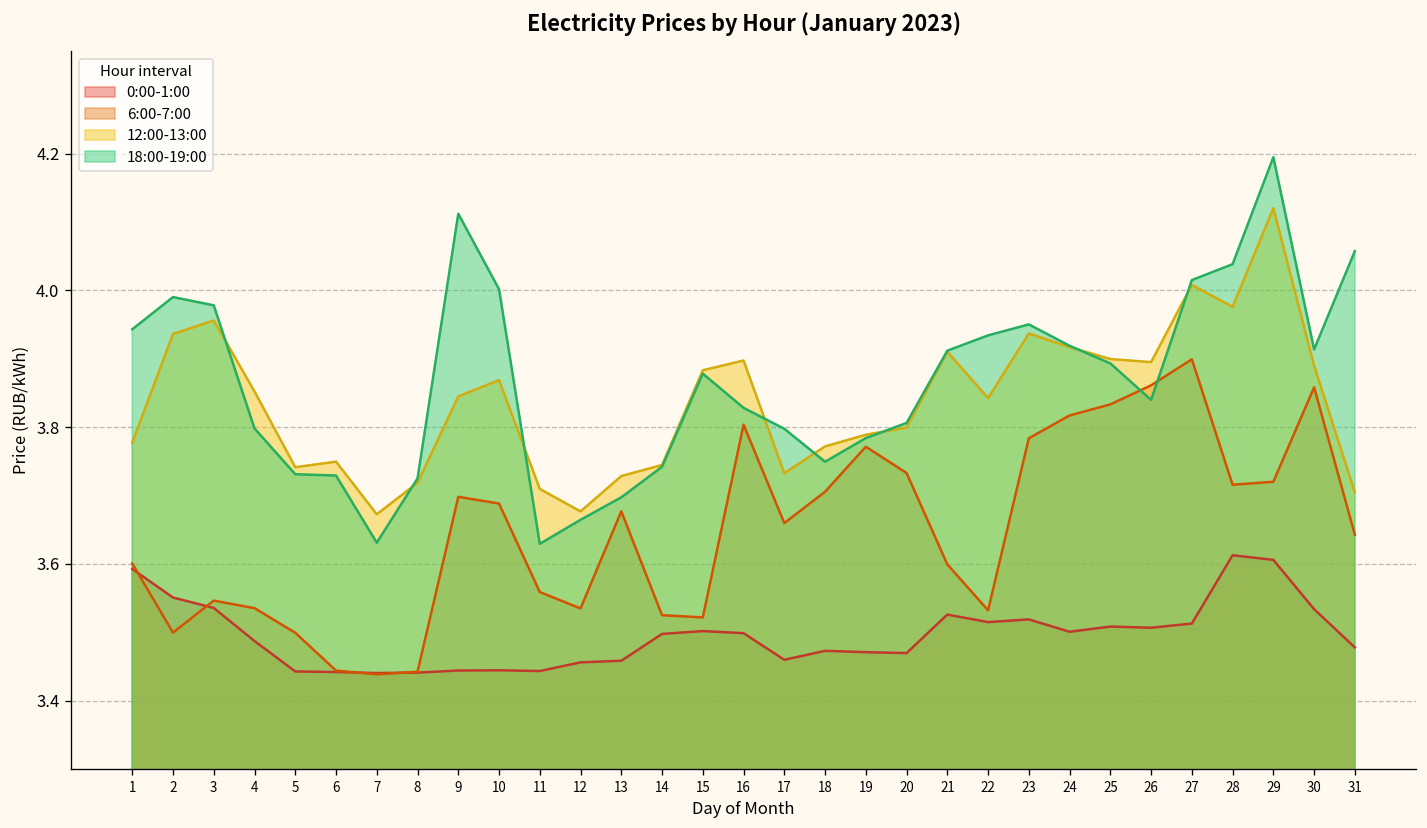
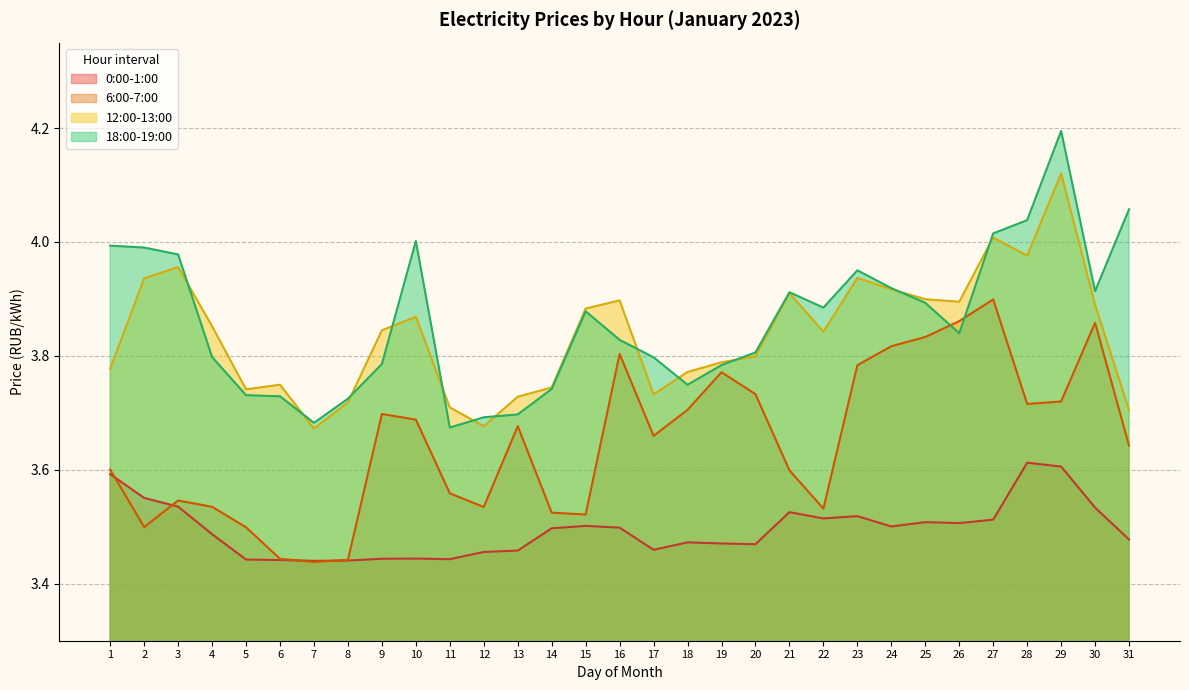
18:00-19:00, 1: 3.94 -> 3.99
18:00-19:00, 7: 3.63 -> 3.68
18:00-19:00, 9: 4.11 -> 3.79
18:00-19:00, 11: 3.63 -> 3.67
18:00-19:00, 12: 3.66 -> 3.69
18:00-19:00, 22: 3.93 -> 3.88
